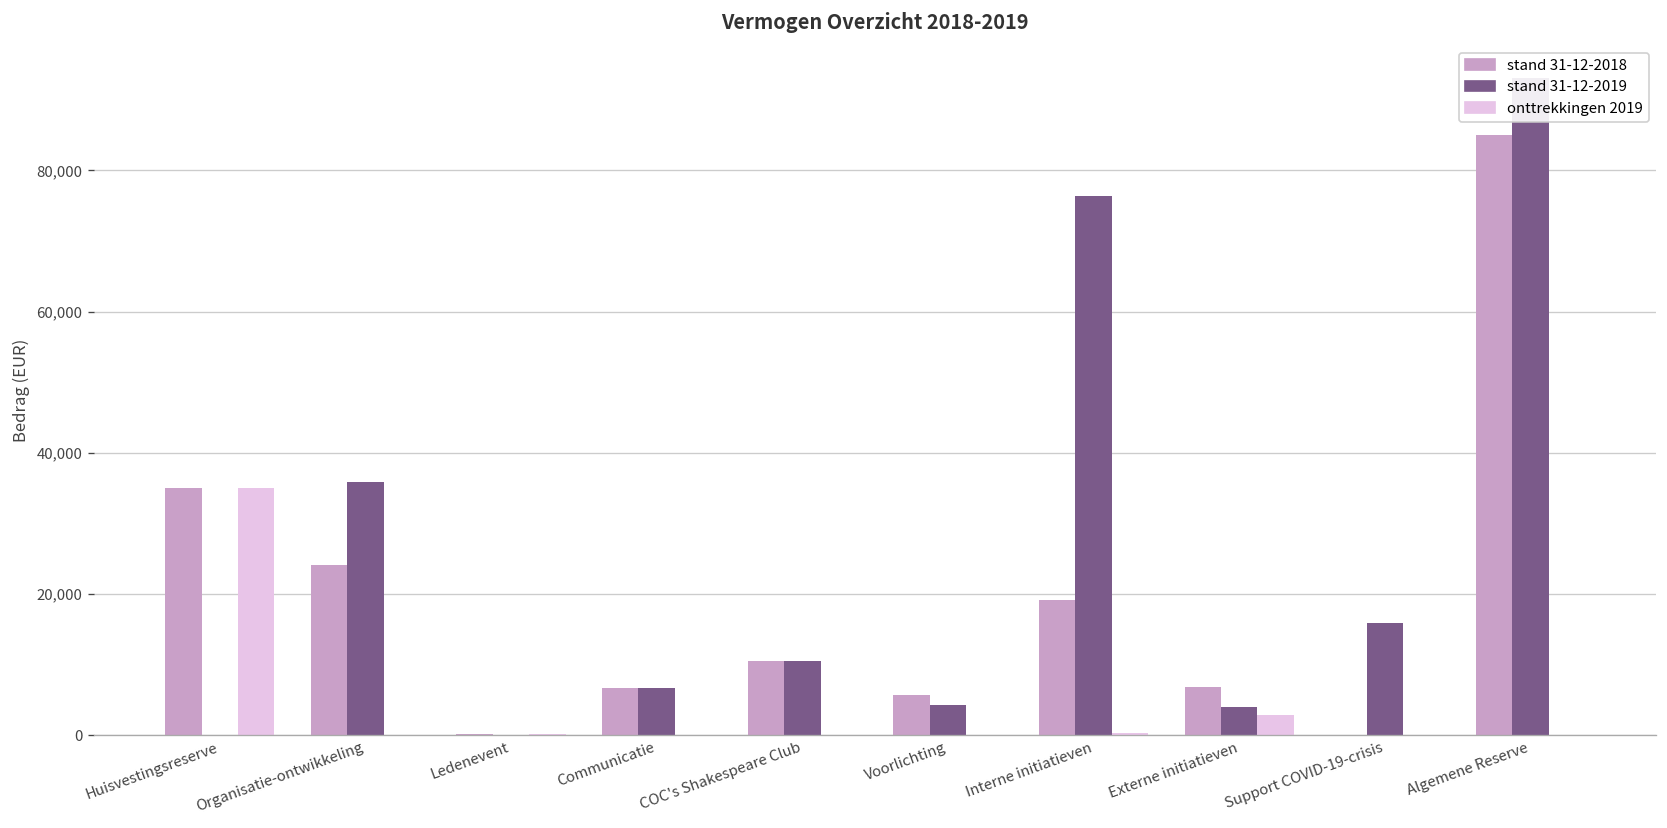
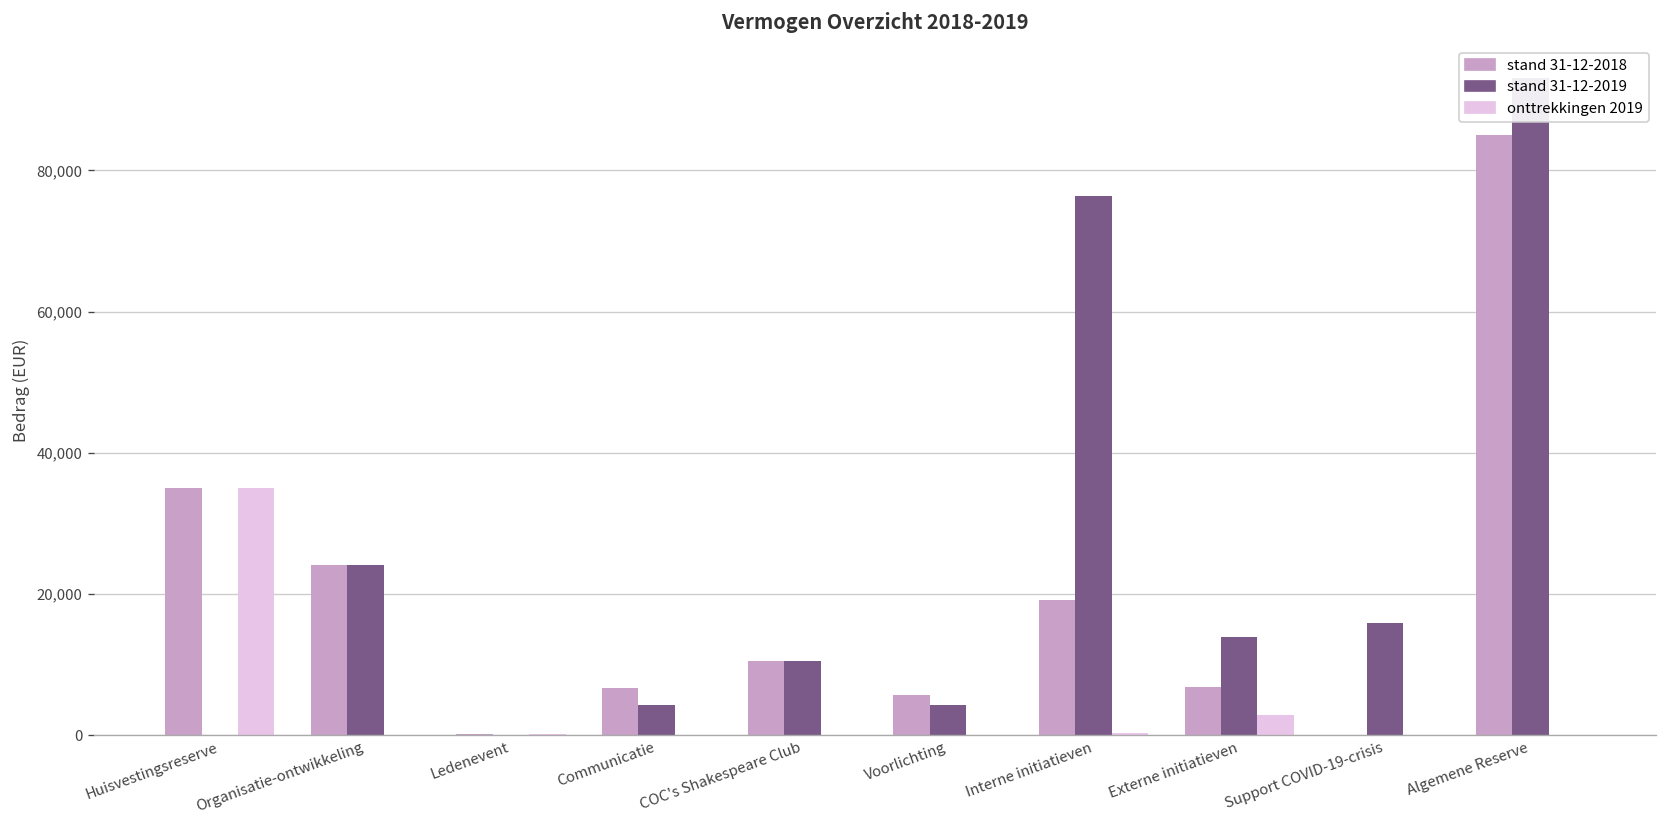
stand 31-12-2019, Organisatie-ontwikkeling: 36,000 -> 24,000
stand 31-12-2019, Communicatie: 7,000 -> 4,000
stand 31-12-2019, Externe initiatieven: 4,000 -> 14,000
